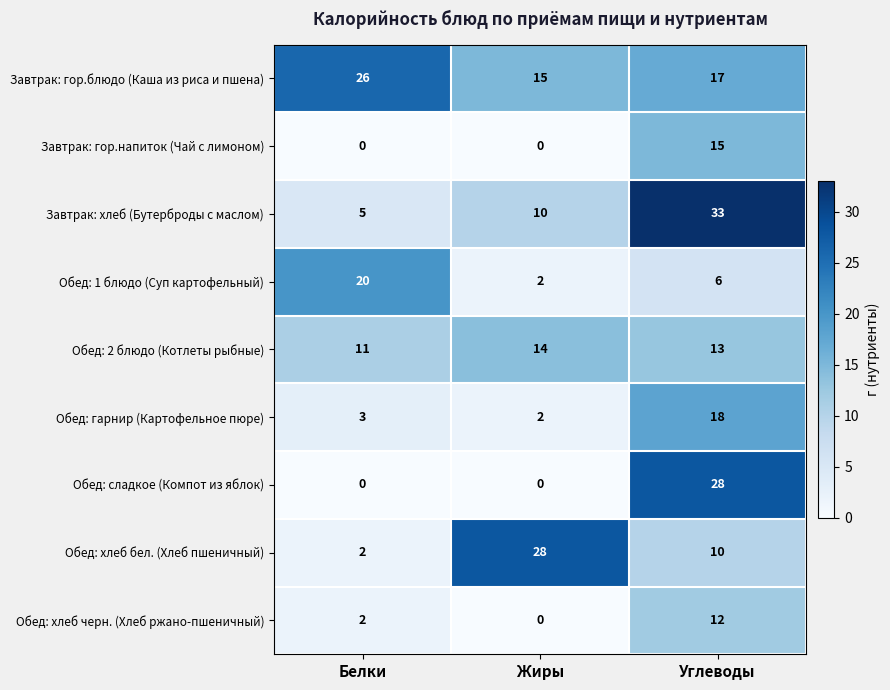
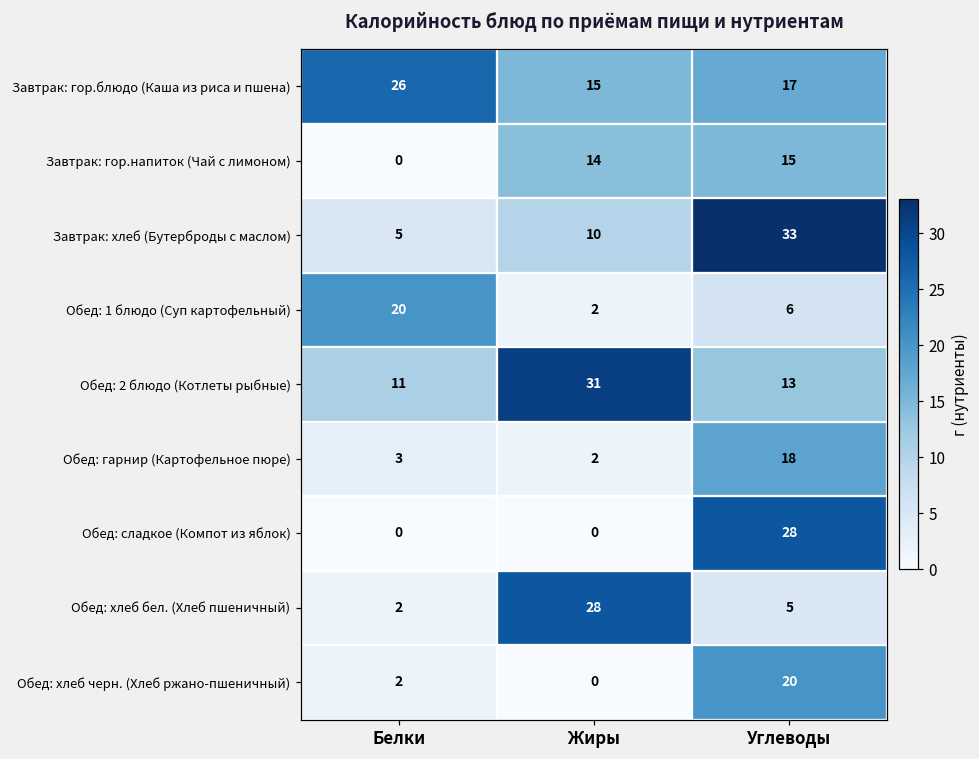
Завтрак: гор.напиток (Чай с лимоном), Жиры: 0 -> 14
Обед: 2 блюдо (Котлеты рыбные), Жиры: 14 -> 31
Обед: хлеб бел. (Хлеб пшеничный), Углеводы: 10 -> 5
Обед: хлеб черн. (Хлеб ржано-пшеничный), Углеводы: 12 -> 20
